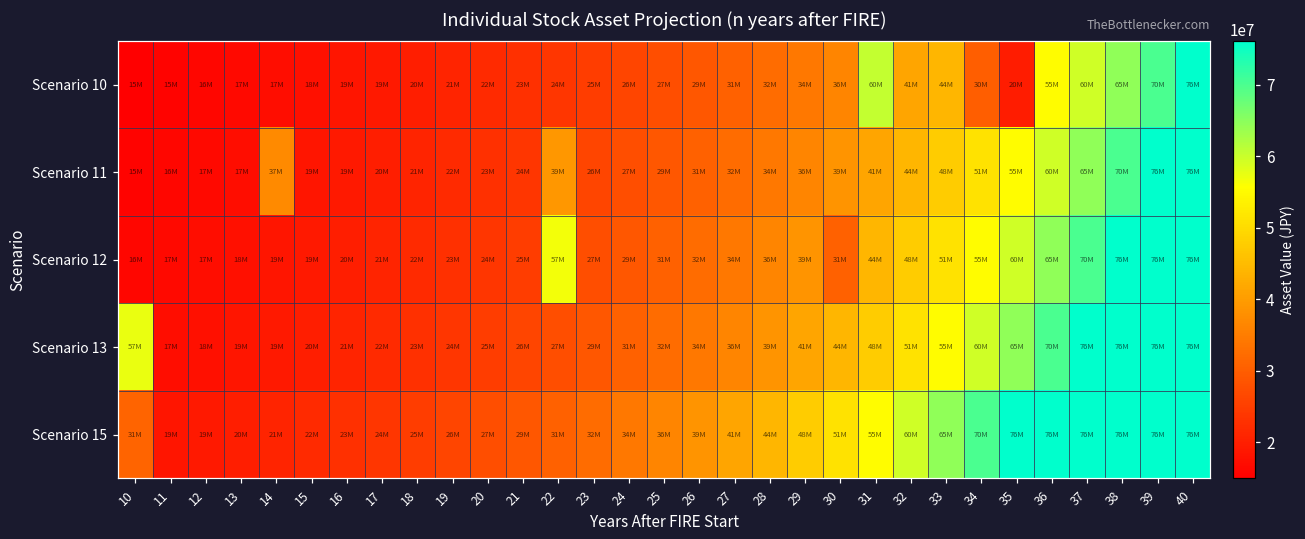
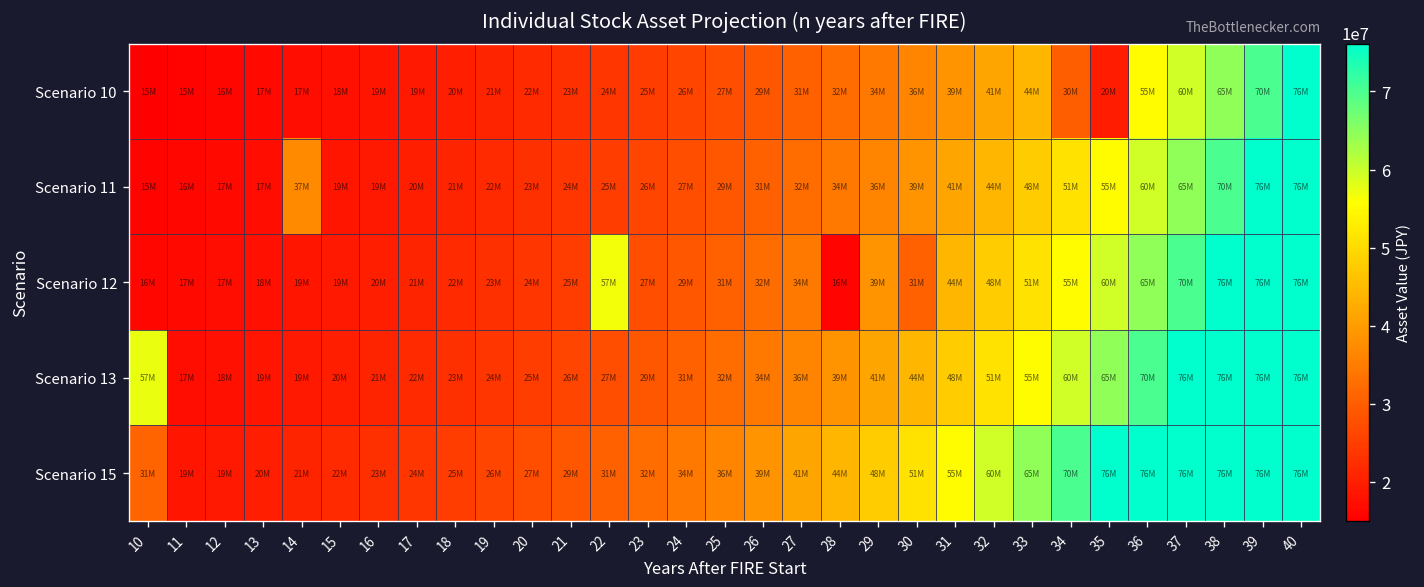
Scenario 10, 31: 60M -> 39M
Scenario 11, 22: 39M -> 25M
Scenario 12, 28: 36M -> 16M
